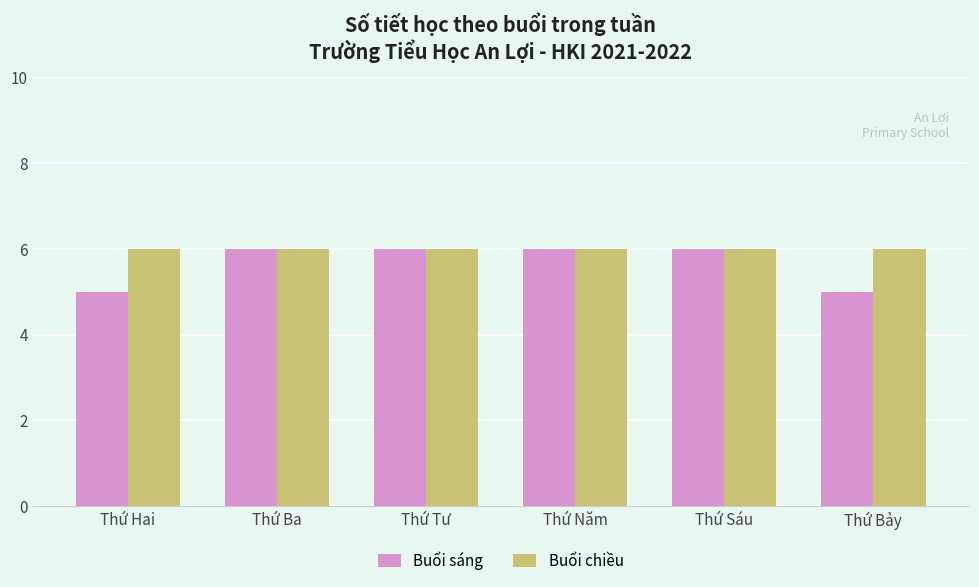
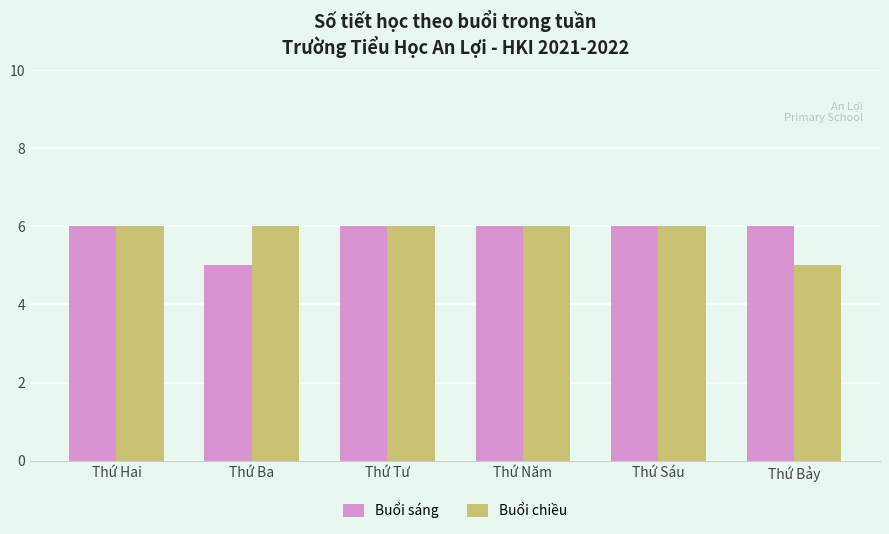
Buổi sáng, Thứ Hai: 5 -> 6
Buổi sáng, Thứ Ba: 6 -> 5
Buổi sáng, Thứ Bảy: 5 -> 6
Buổi chiều, Thứ Bảy: 6 -> 5
